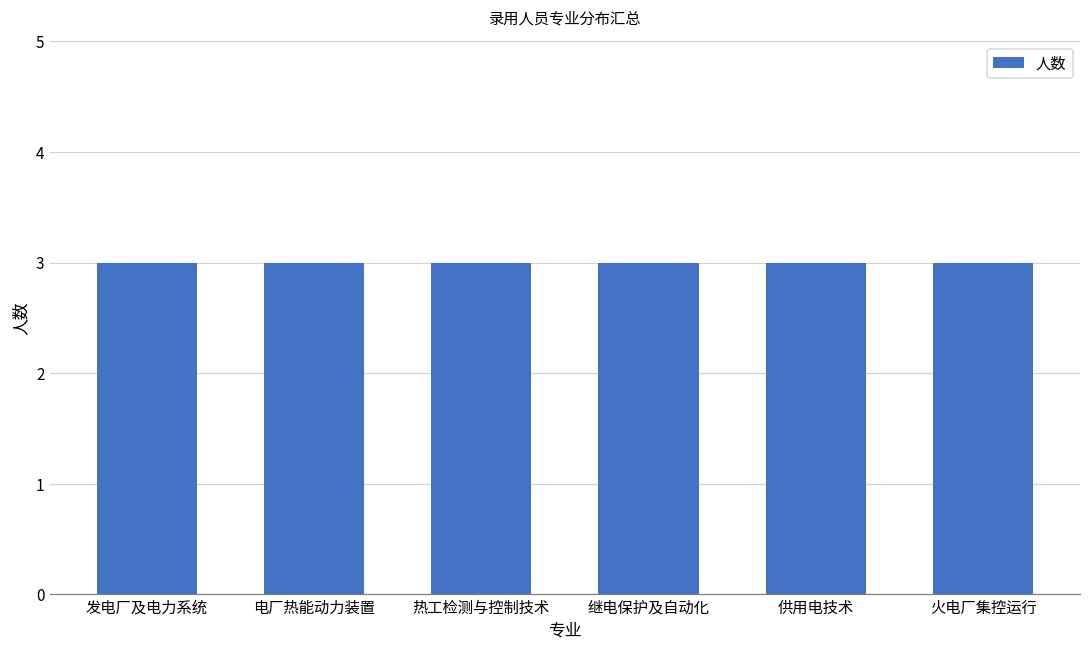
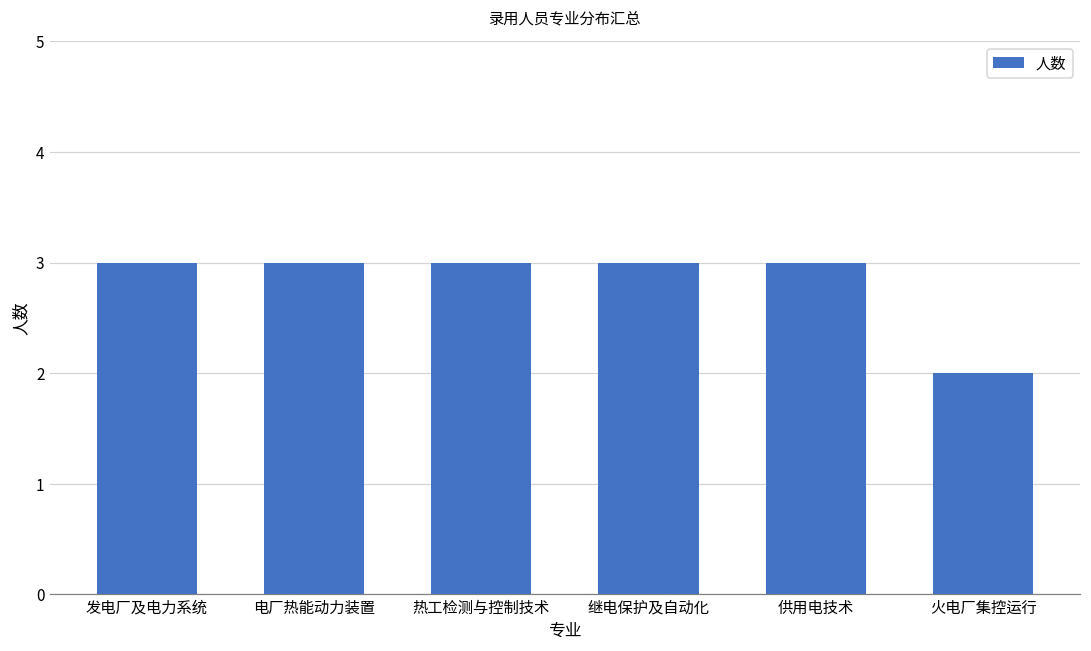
火电厂集控运行: 3 -> 2
